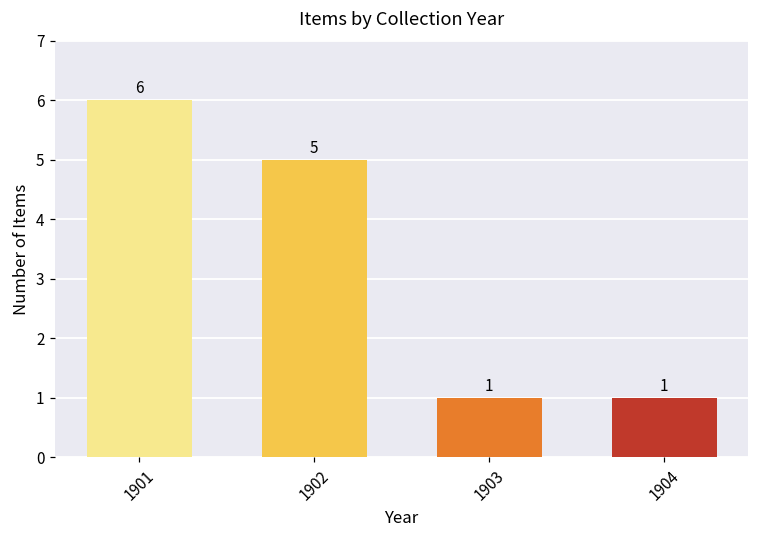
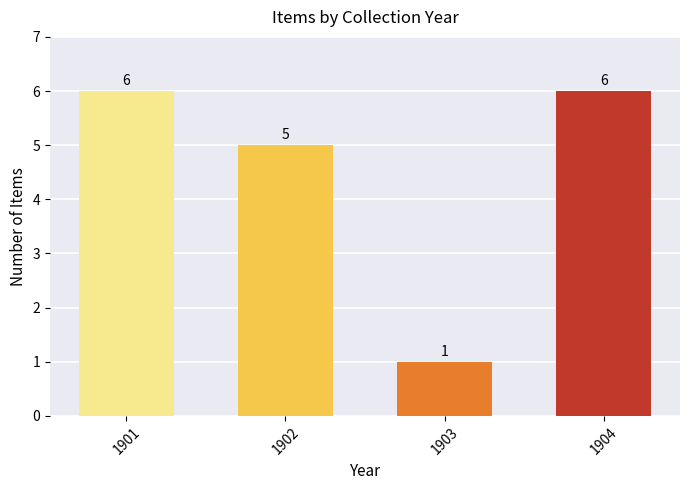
1904: 1 -> 6
